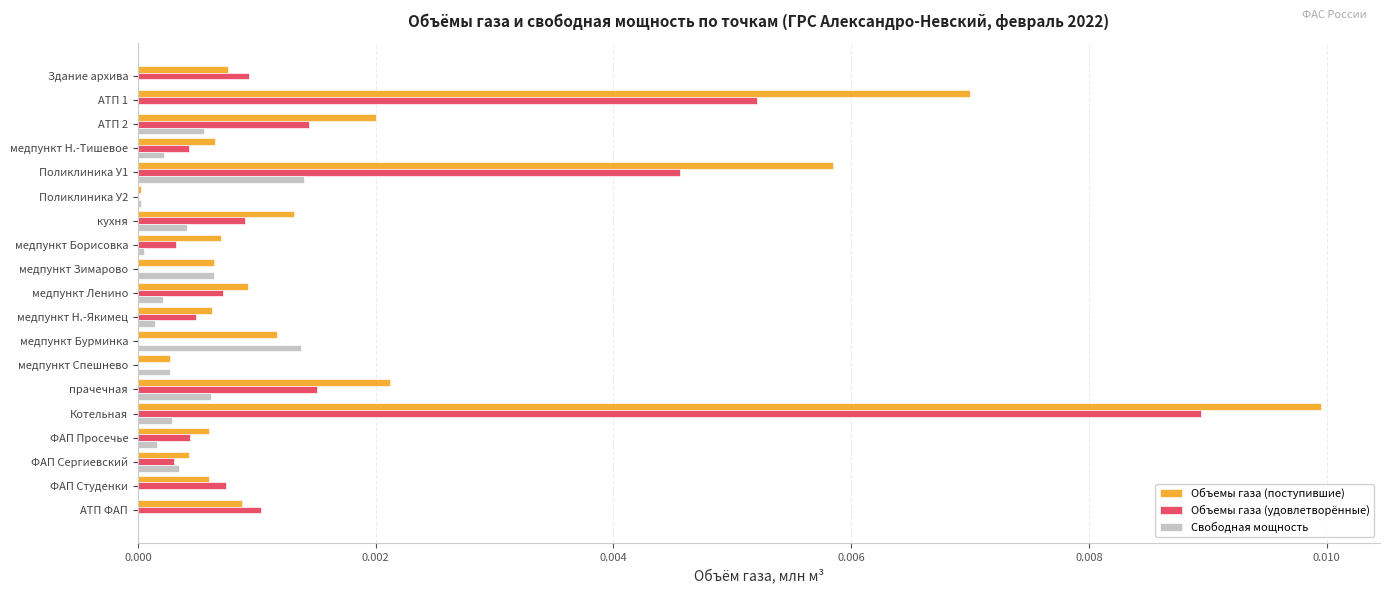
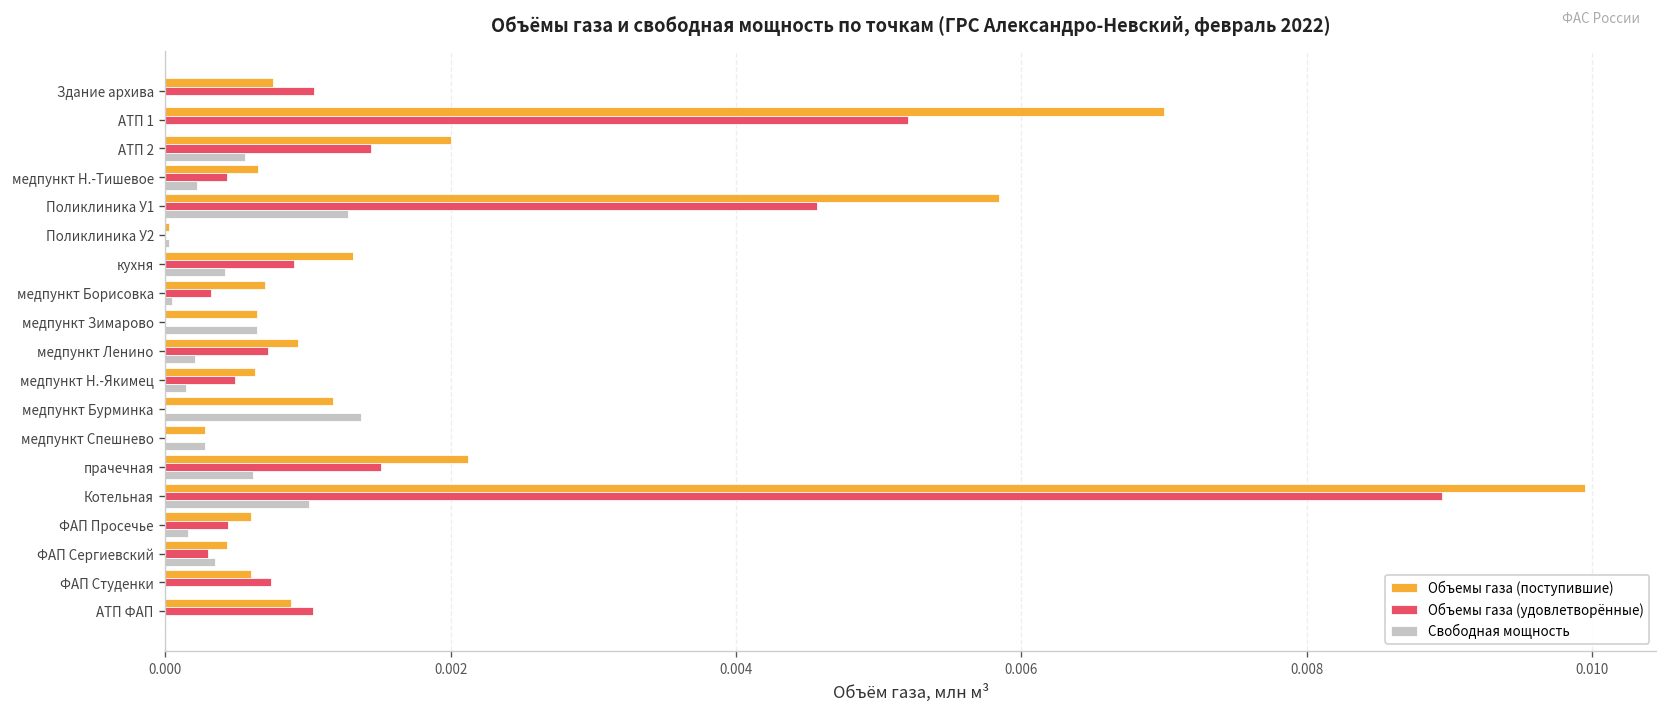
Объемы газа (удовлетворённые), Здание архива: 0.00093 -> 0.00104
Свободная мощность, Поликлиника У1: 0.00140 -> 0.00128
Свободная мощность, Котельная: 0.00029 -> 0.00101
